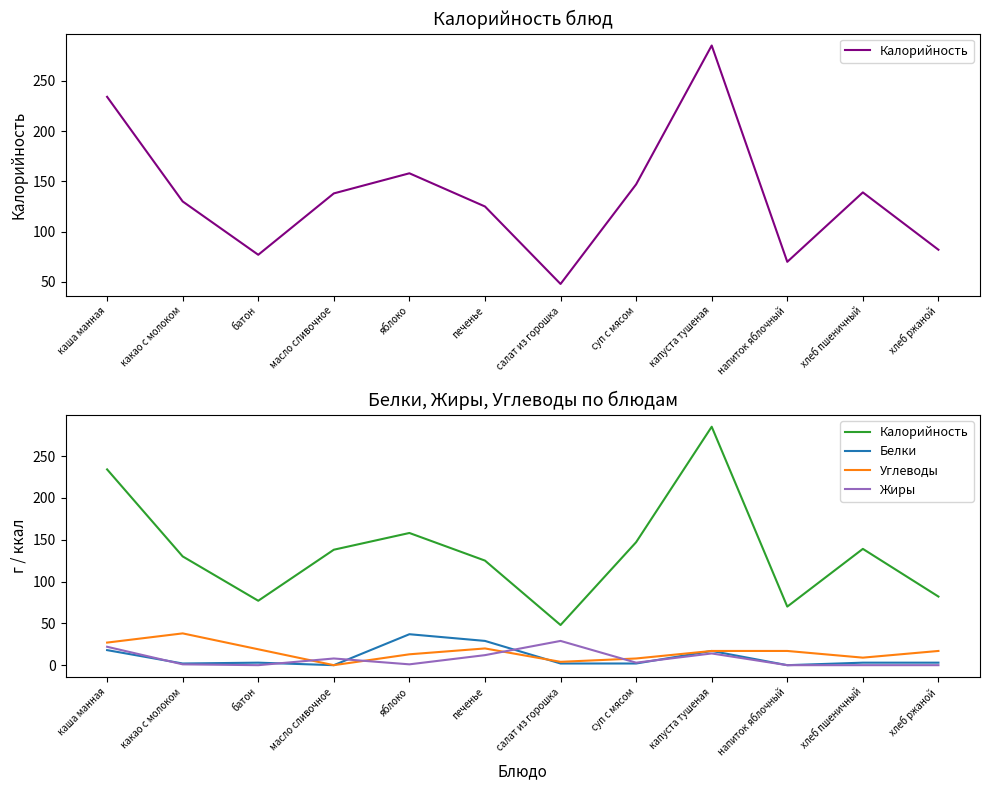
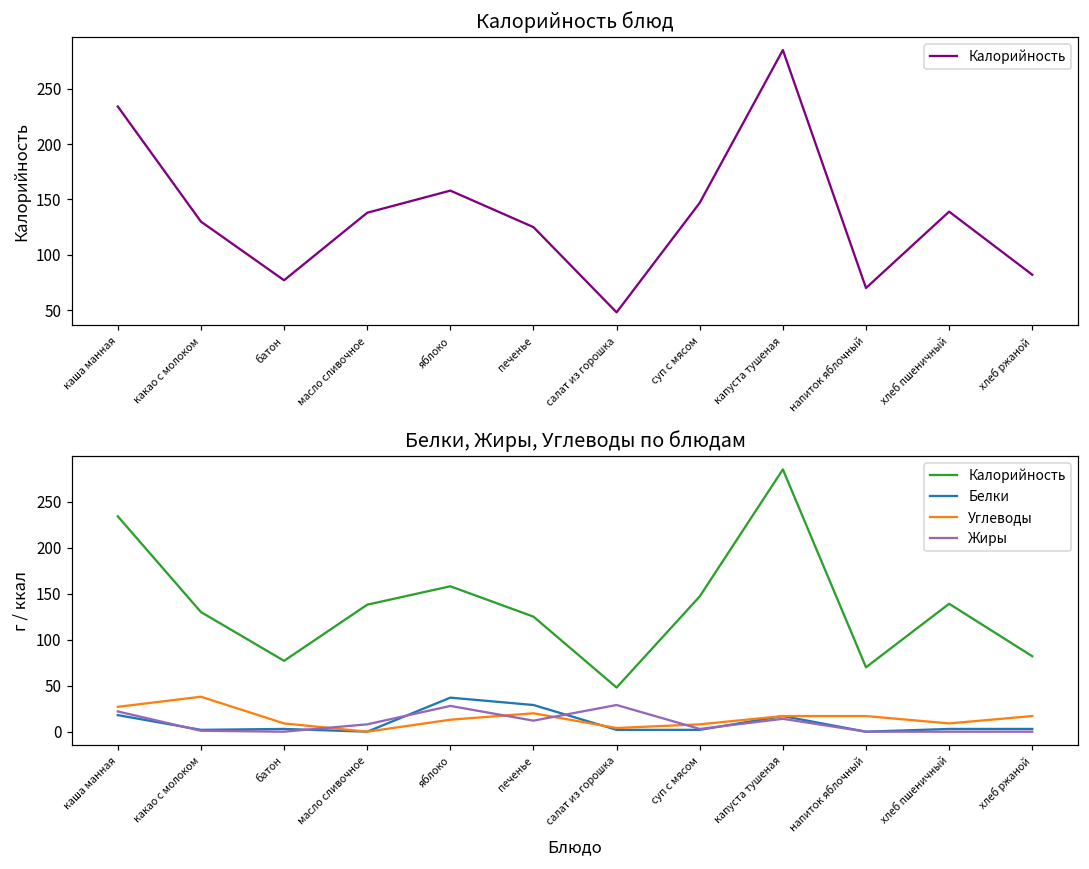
Белки, Жиры, Углеводы по блюдам, Углеводы, батон: 20 -> 10
Белки, Жиры, Углеводы по блюдам, Жиры, яблоко: 0 -> 30
